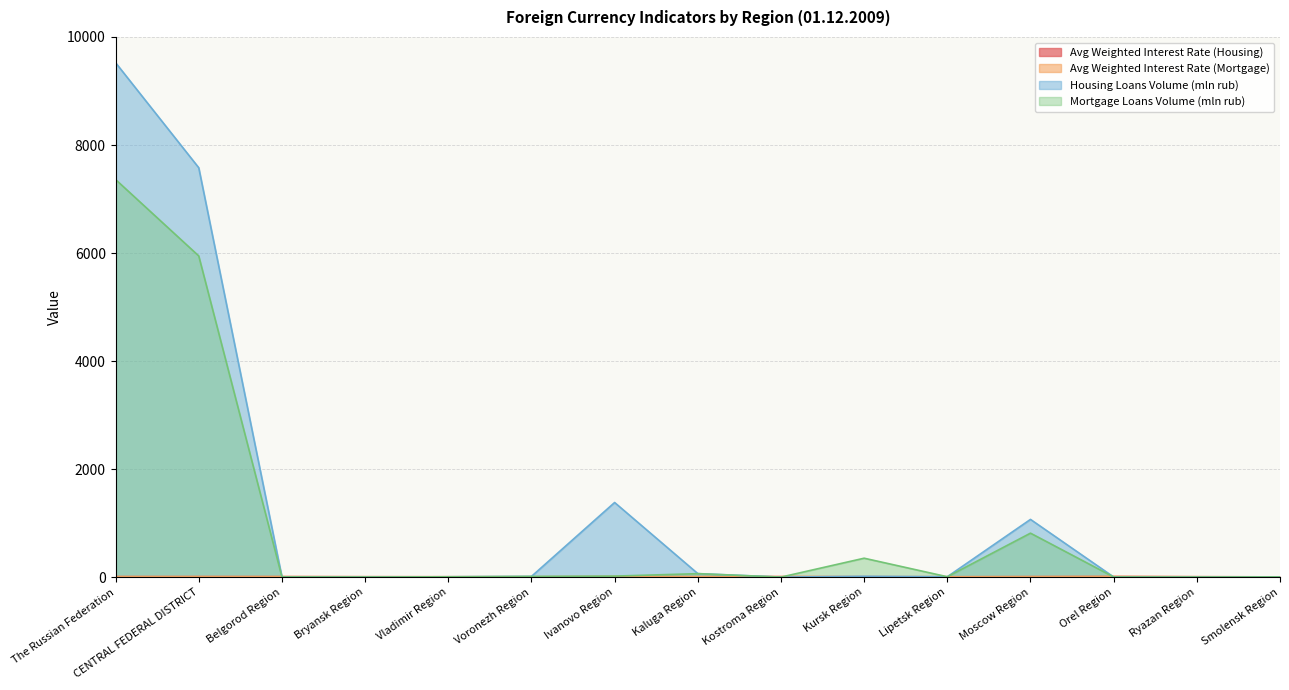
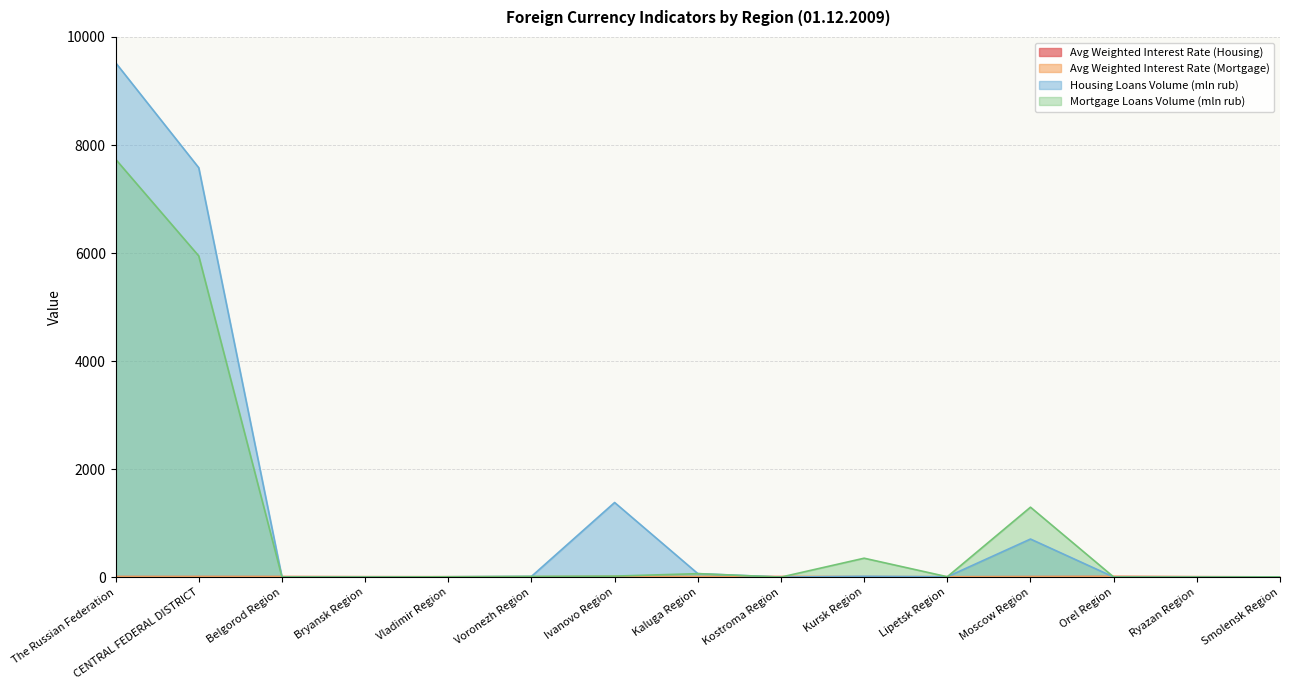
Mortgage Loans Volume (mln rub), The Russian Federation: 7400 -> 7700
Housing Loans Volume (mln rub), Moscow Region: 1100 -> 700
Mortgage Loans Volume (mln rub), Moscow Region: 800 -> 1300
